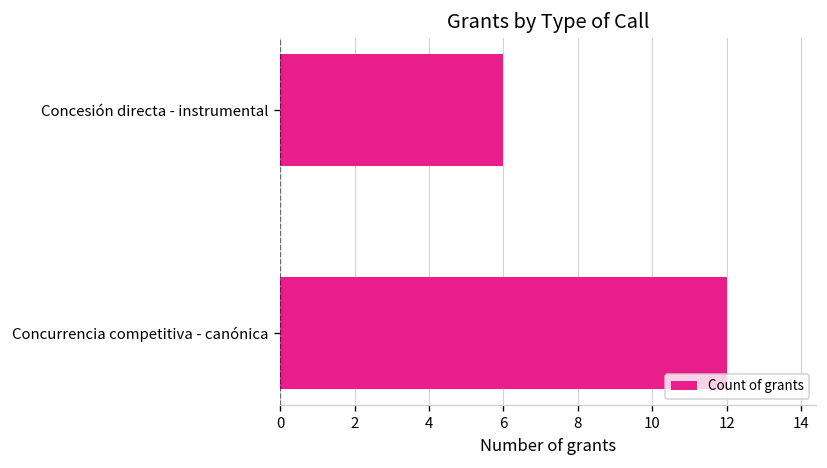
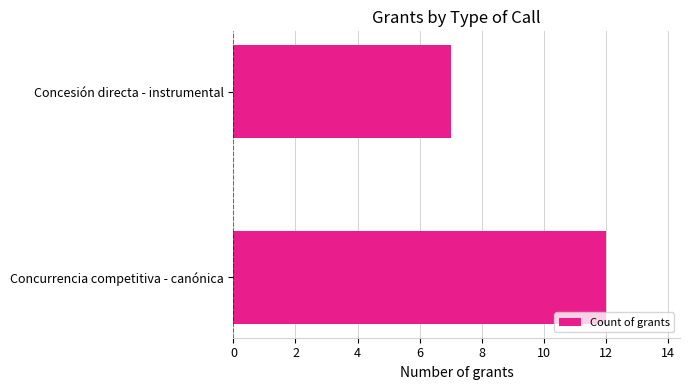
Concesión directa - instrumental: 6 -> 7
